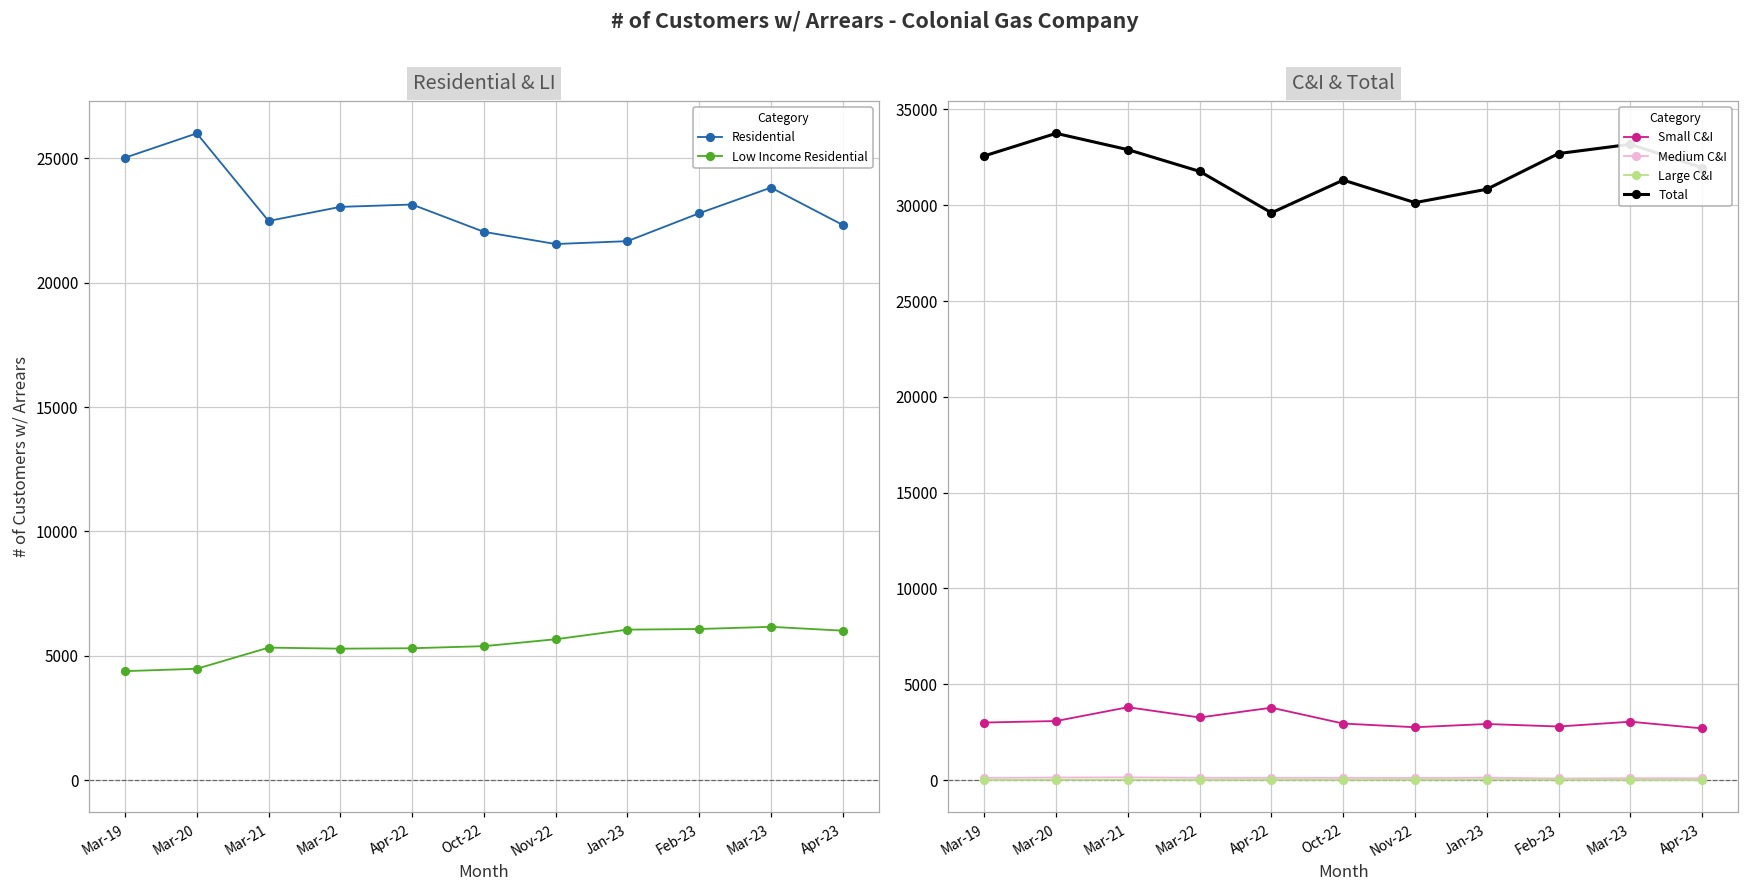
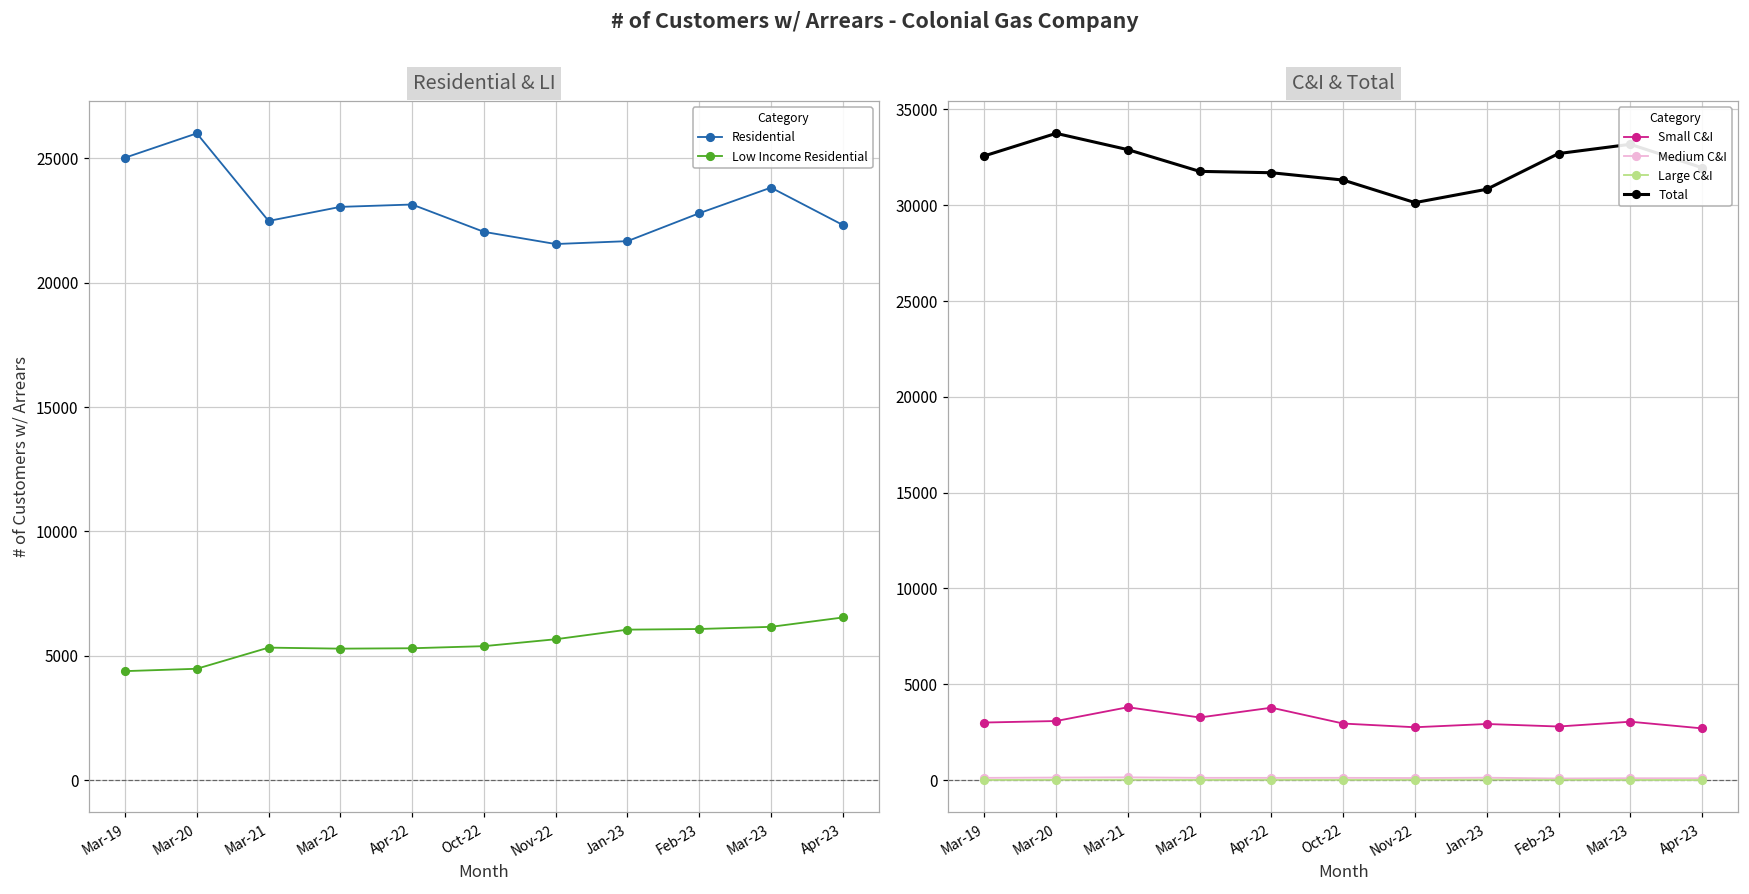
Residential & LI, Low Income Residential, Apr-23: 6000 -> 6500
C&I & Total, Total, Apr-22: 29600 -> 31700
